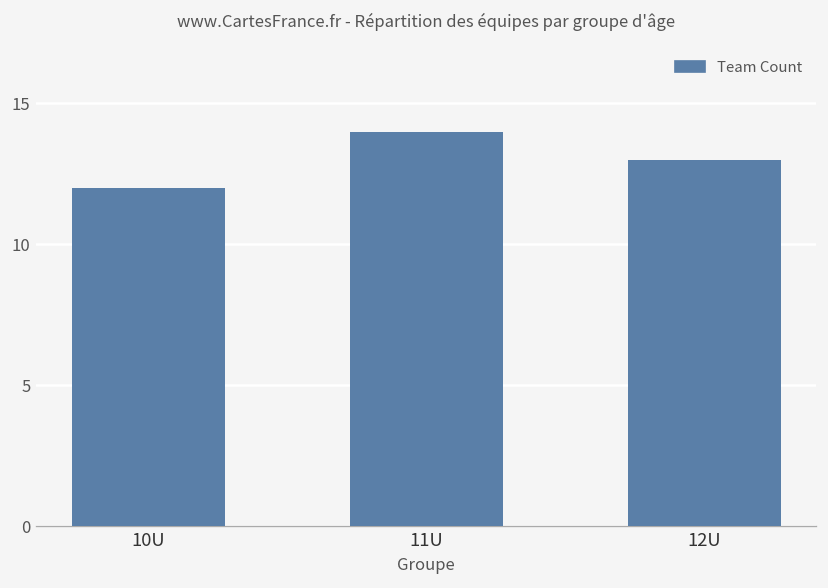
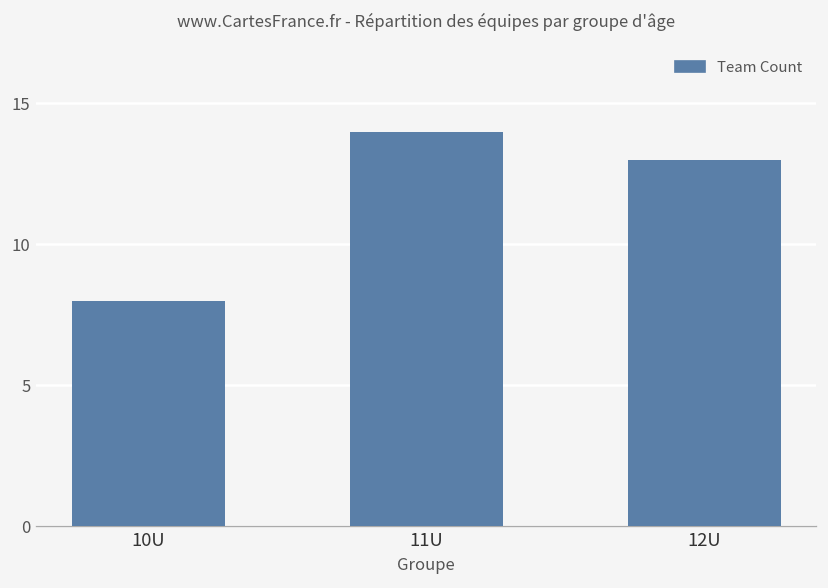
10U: 12 -> 8
